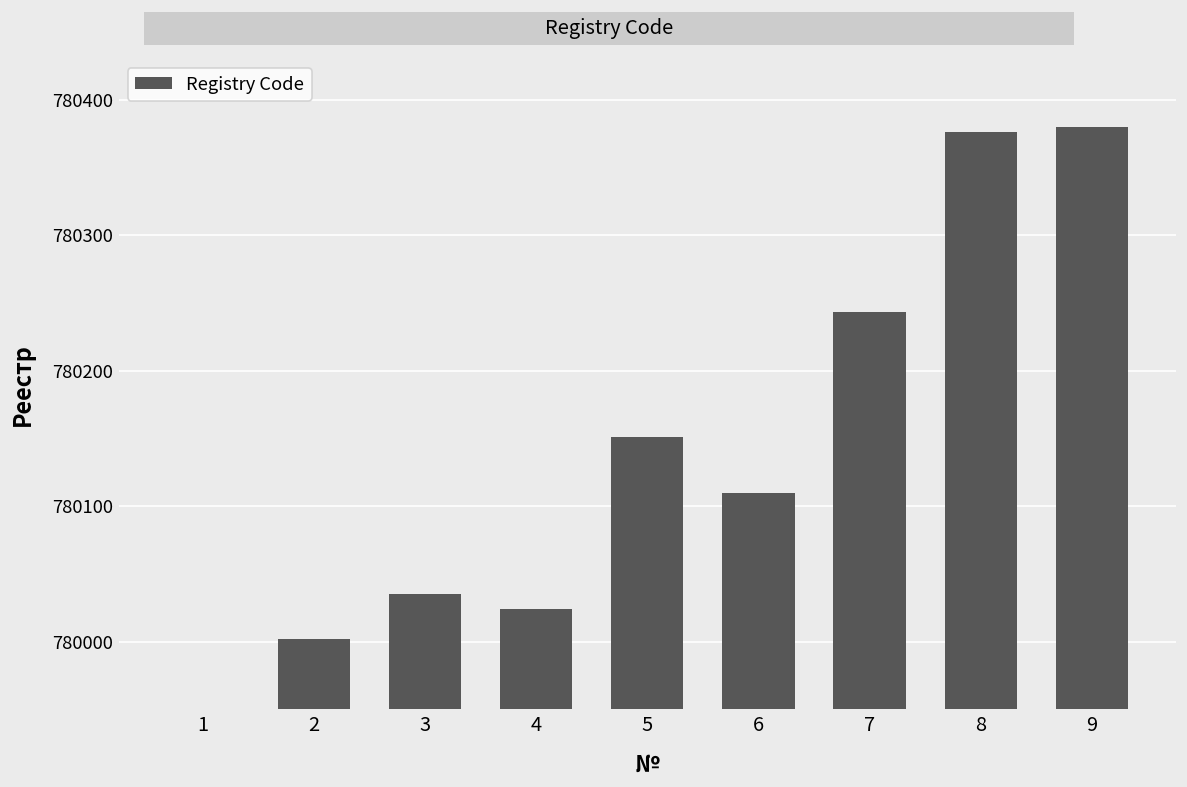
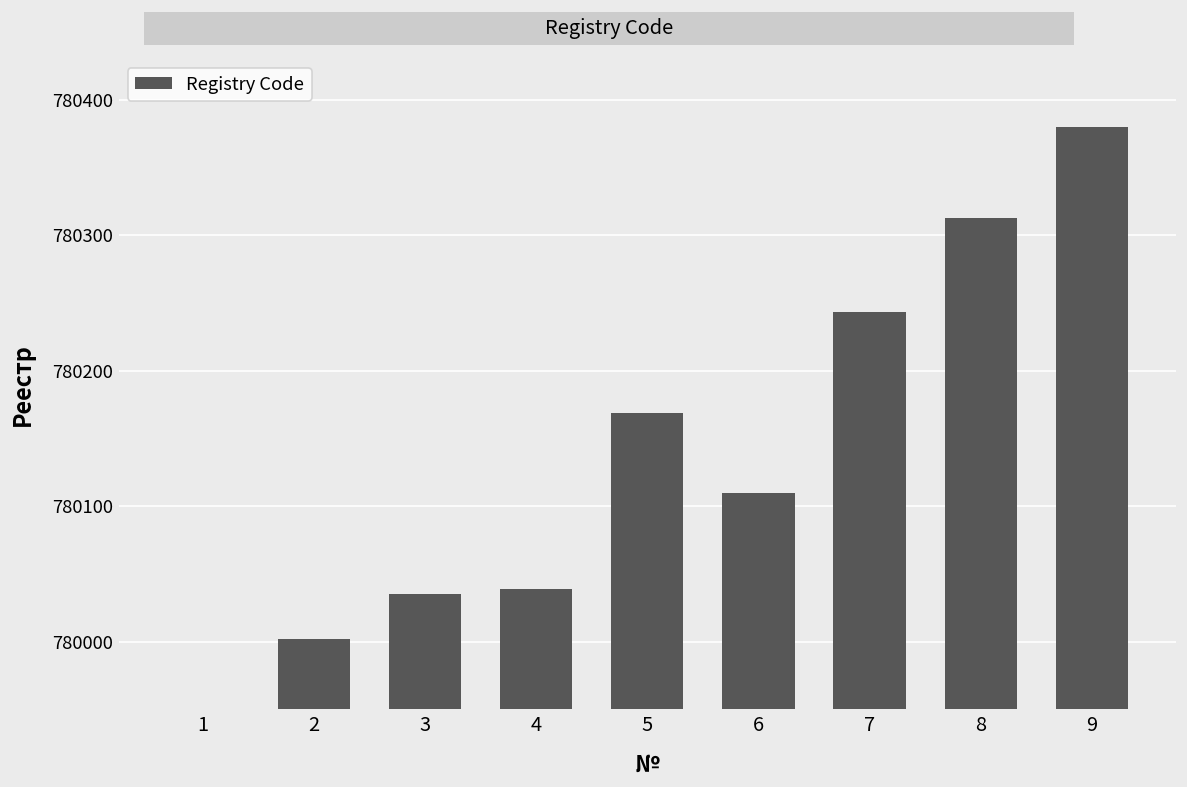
4: 780024 -> 780039
5: 780151 -> 780169
8: 780376 -> 780313
